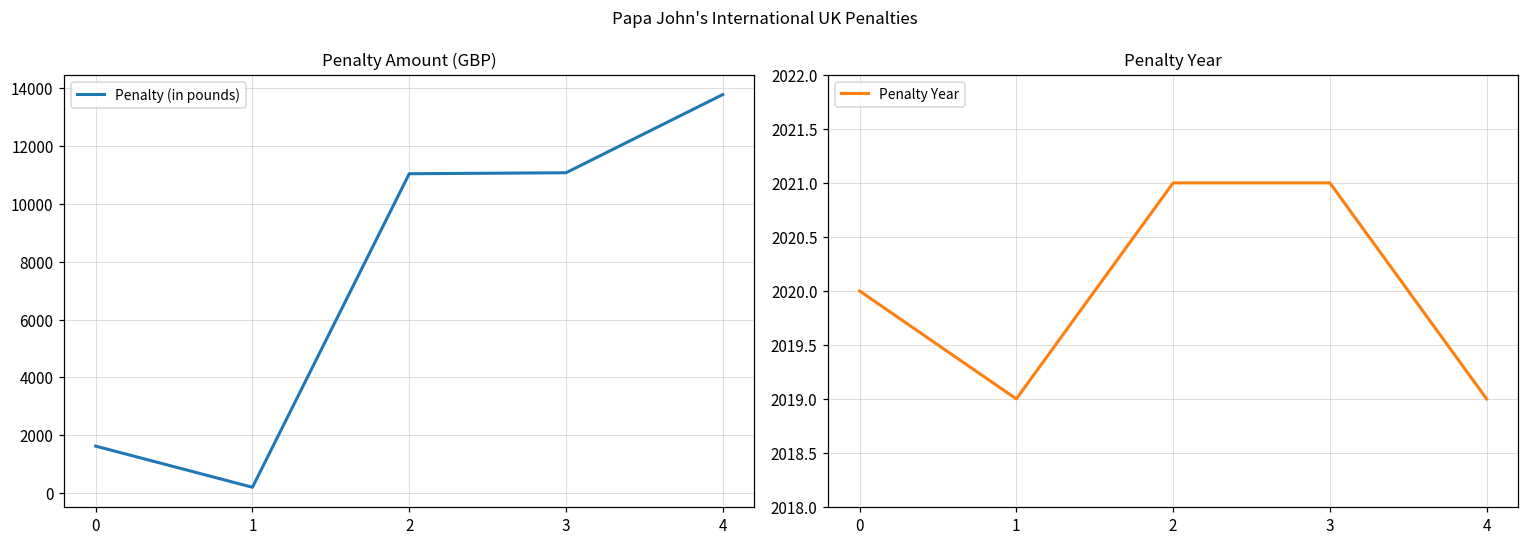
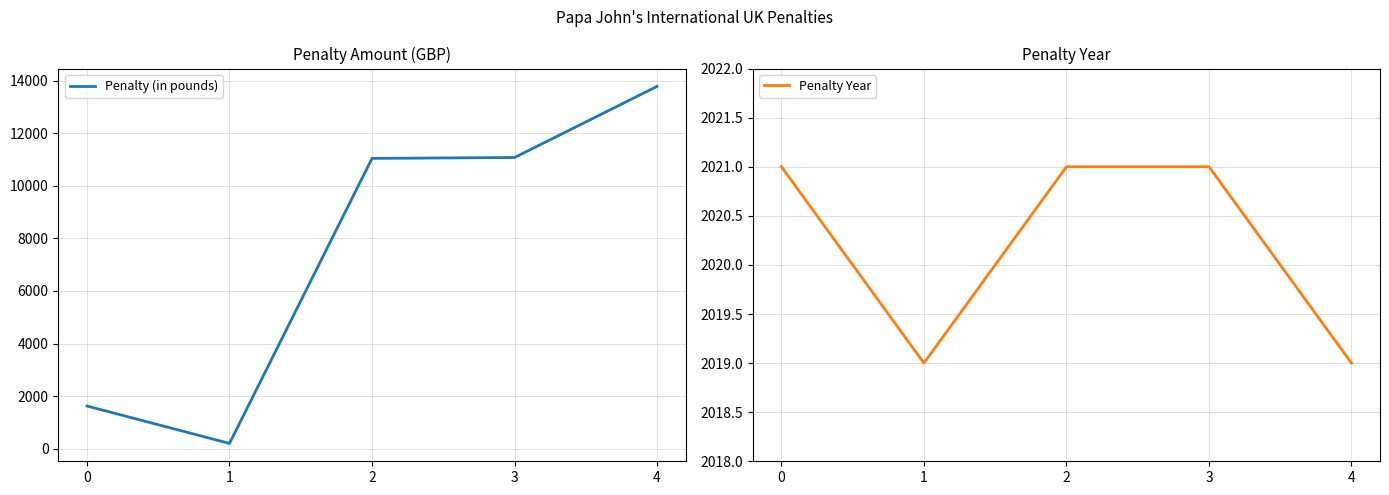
Penalty Year, 0: 2020 -> 2021
